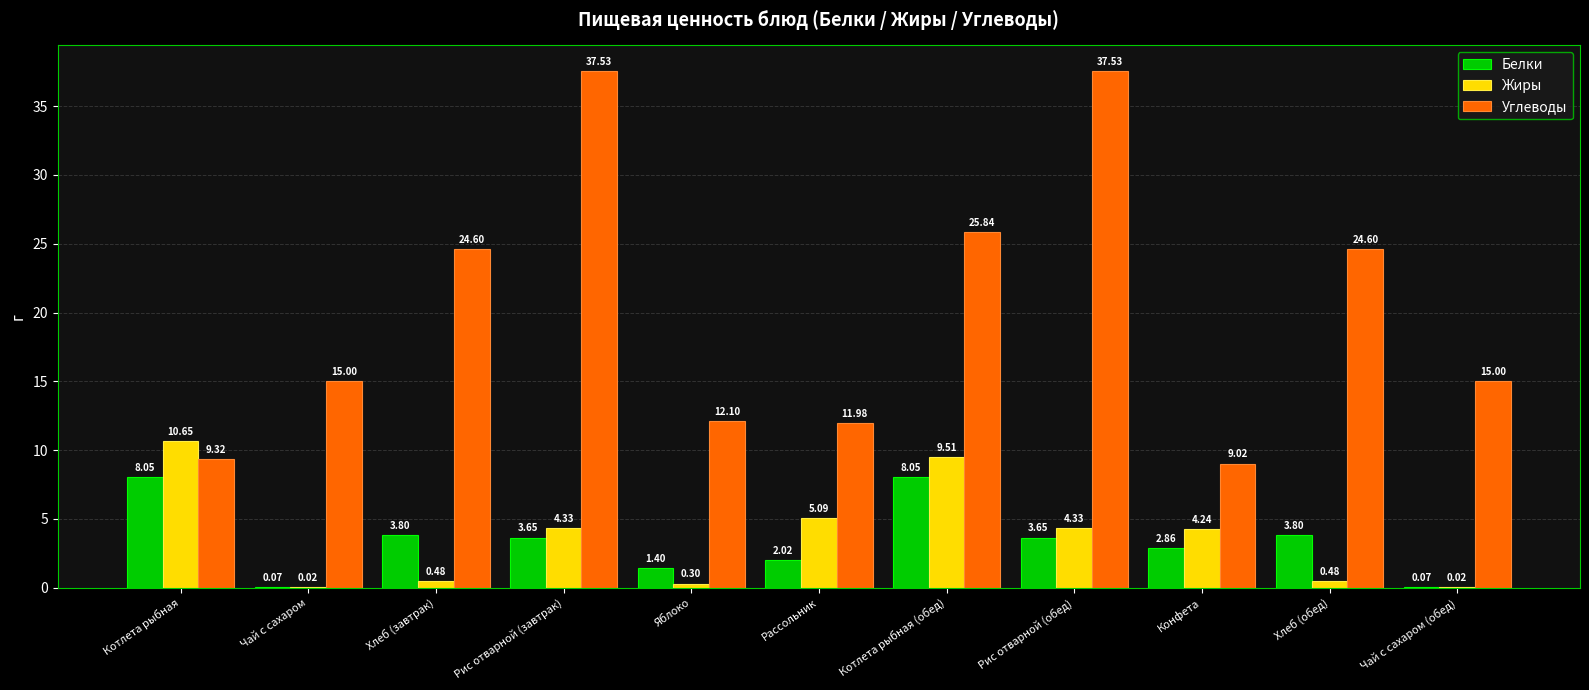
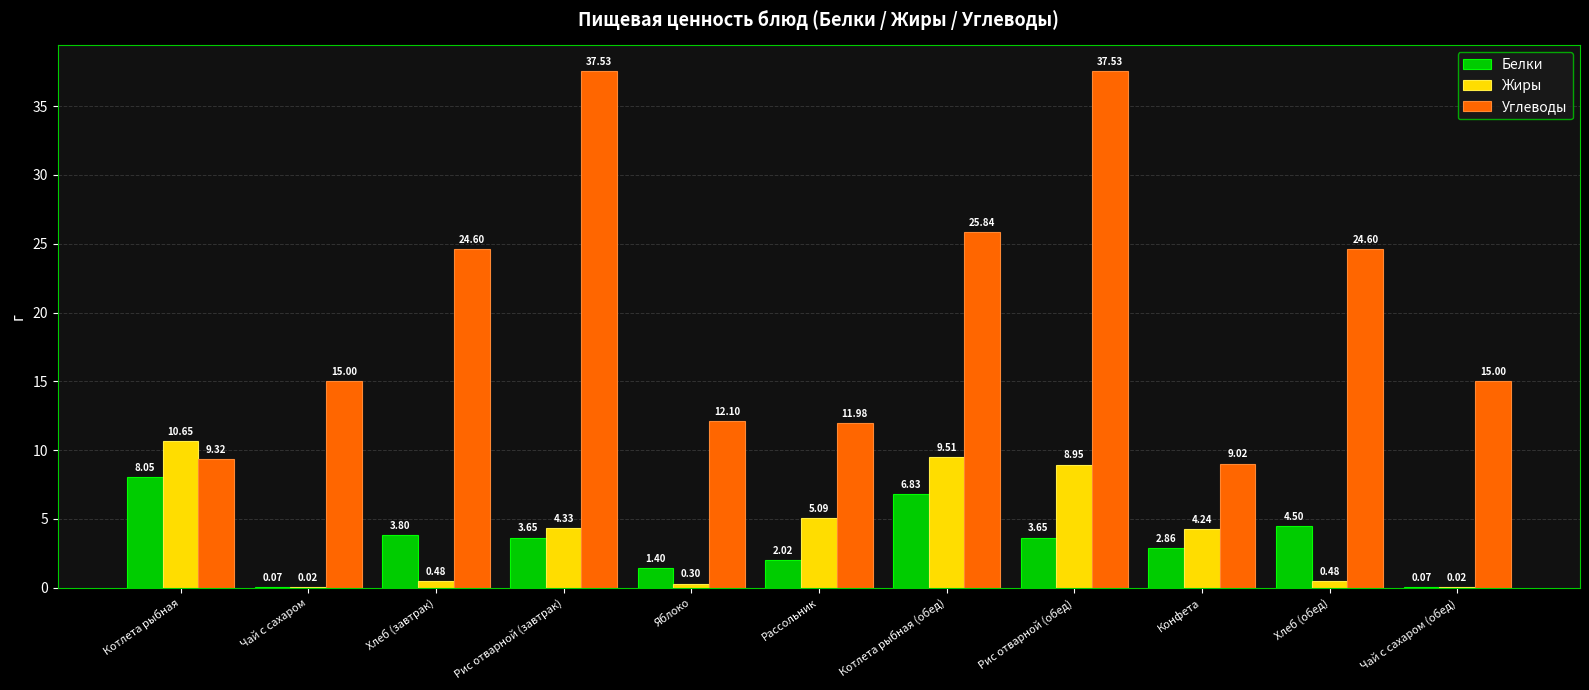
Белки, Котлета рыбная (обед): 8.05 -> 6.83
Жиры, Рис отварной (обед): 4.33 -> 8.95
Белки, Хлеб (обед): 3.80 -> 4.50
